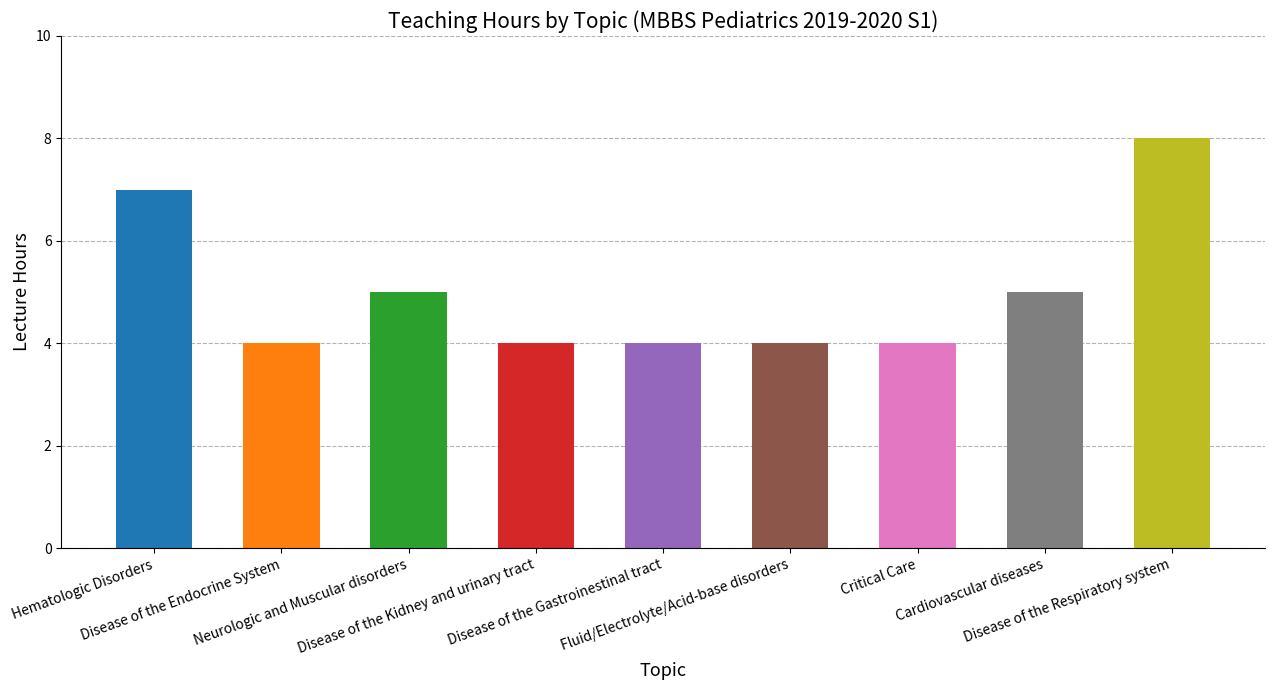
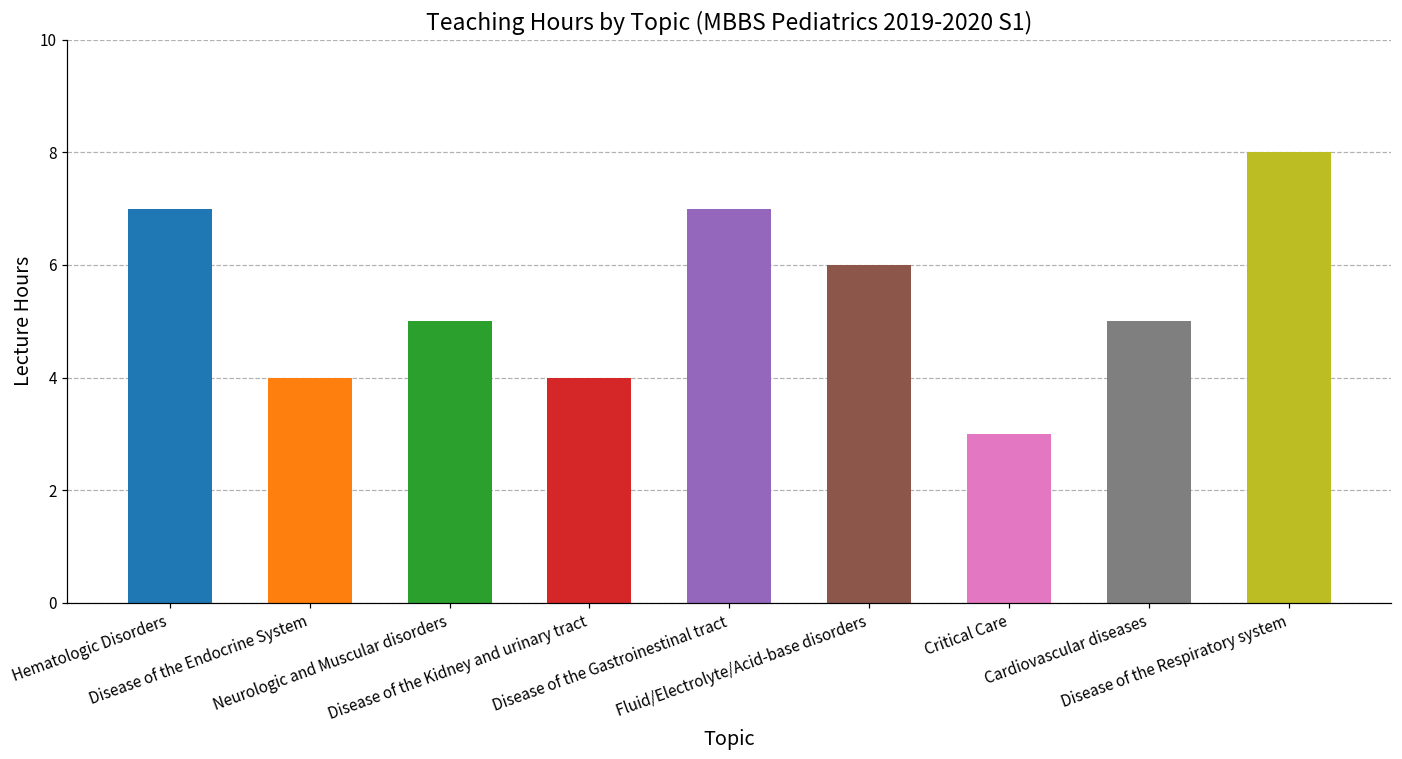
Disease of the Gastroinestinal tract: 4 -> 7
Fluid/Electrolyte/Acid-base disorders: 4 -> 6
Critical Care: 4 -> 3
